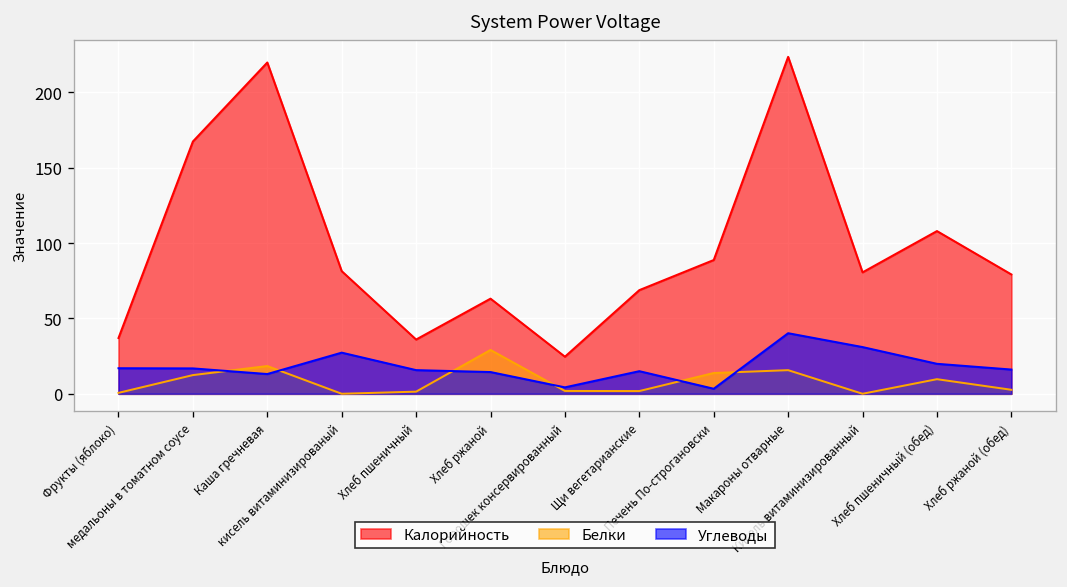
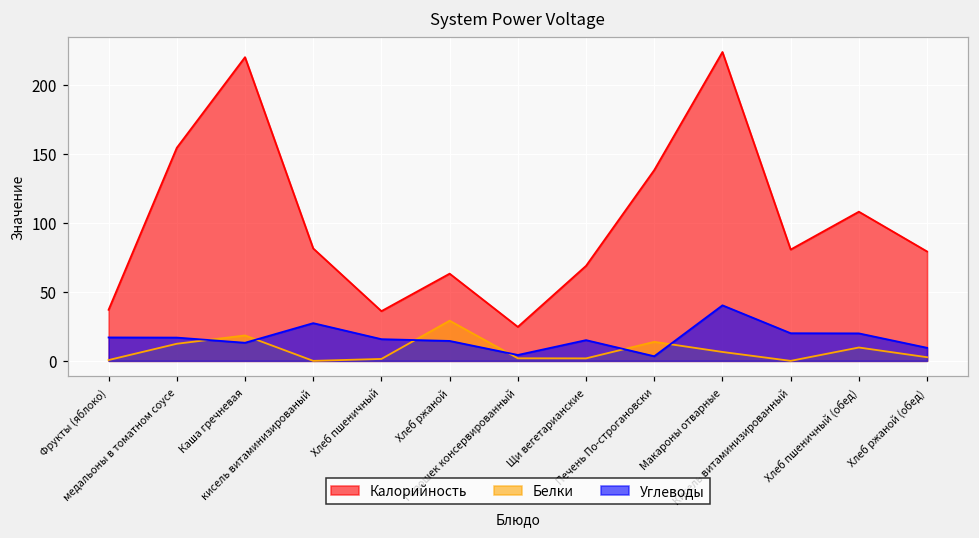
Калорийность, медальоны в томатном соусе: 167 -> 154
Калорийность, Печень По-строгановски: 89 -> 138
Белки, Макароны отварные: 16 -> 6
Углеводы, Кисель витаминизированный: 31 -> 20
Углеводы, Хлеб ржаной (обед): 16 -> 9
